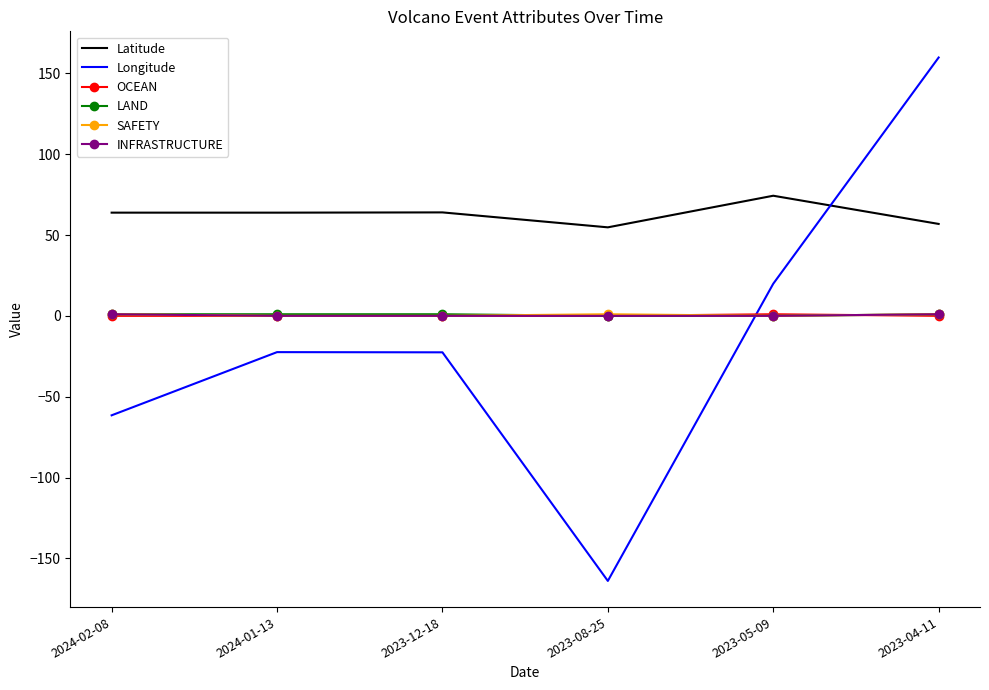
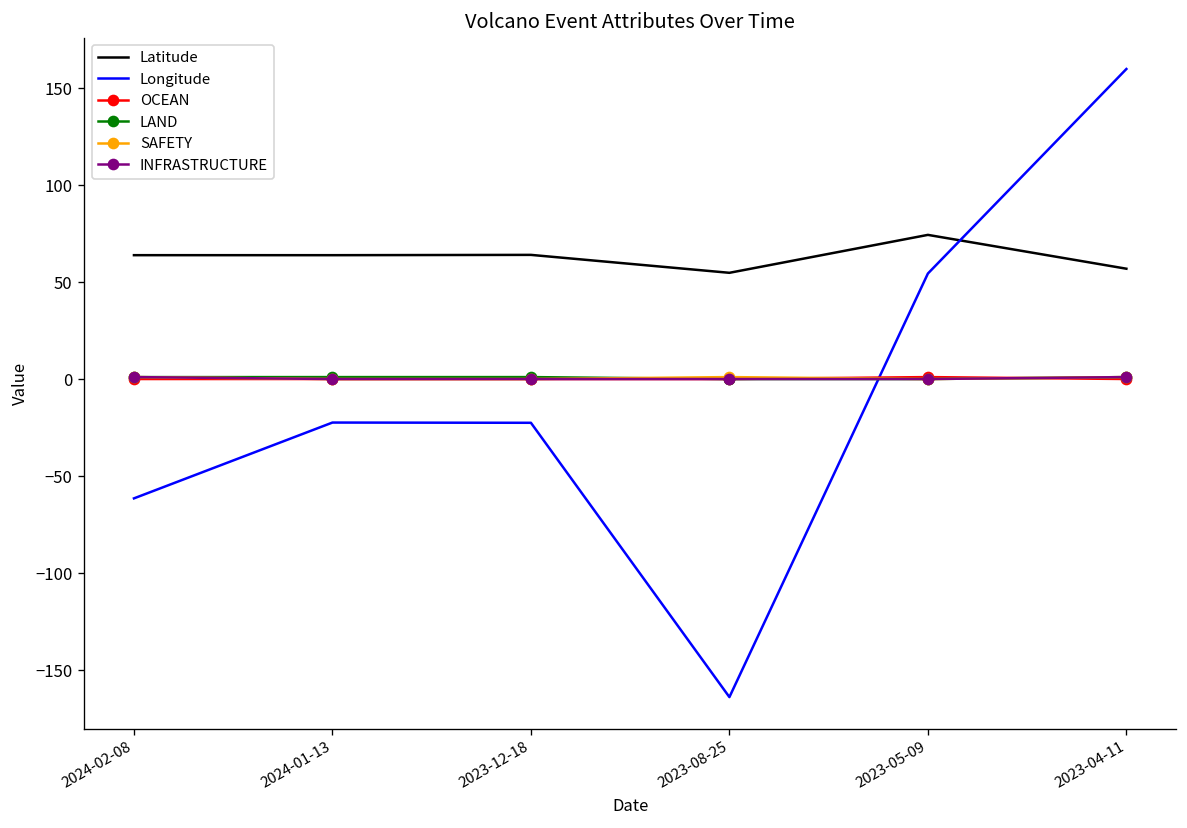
Longitude, 2023-05-09: 20 -> 54
